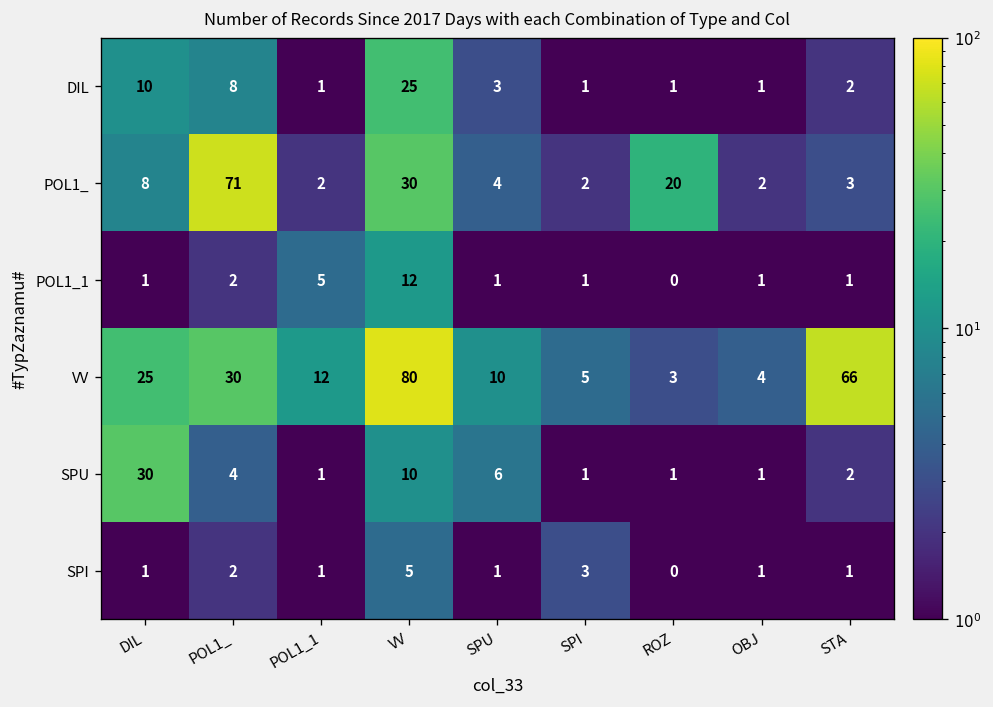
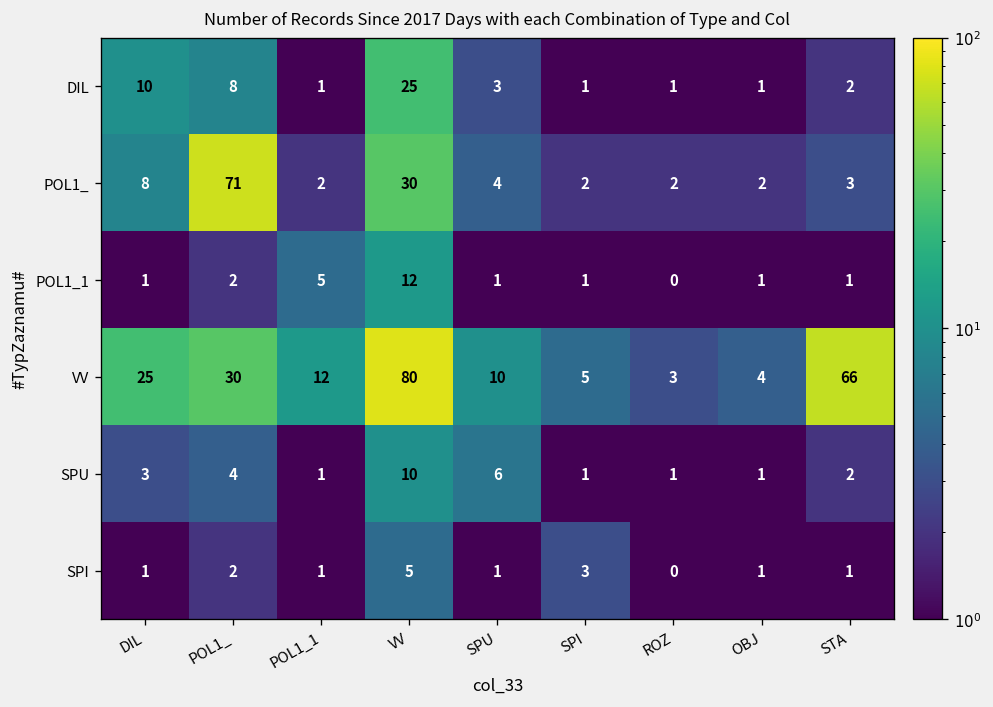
POL1_, ROZ: 20 -> 2
SPU, DIL: 30 -> 3
